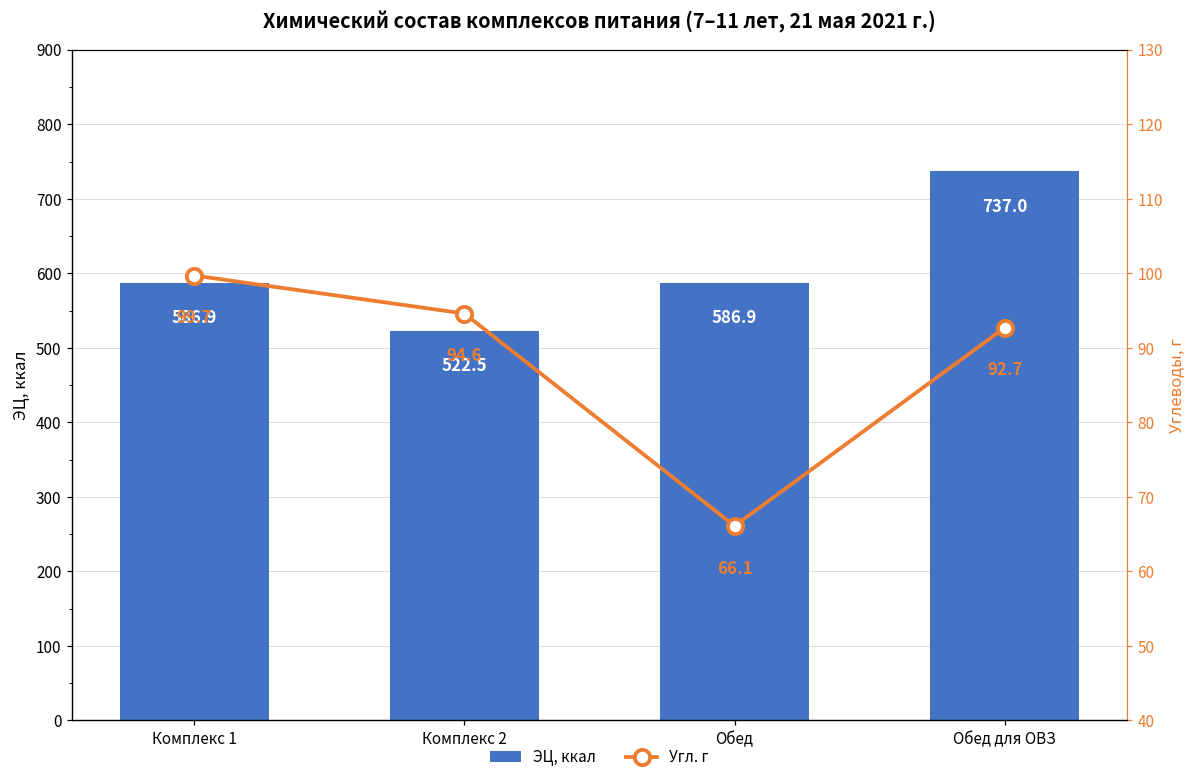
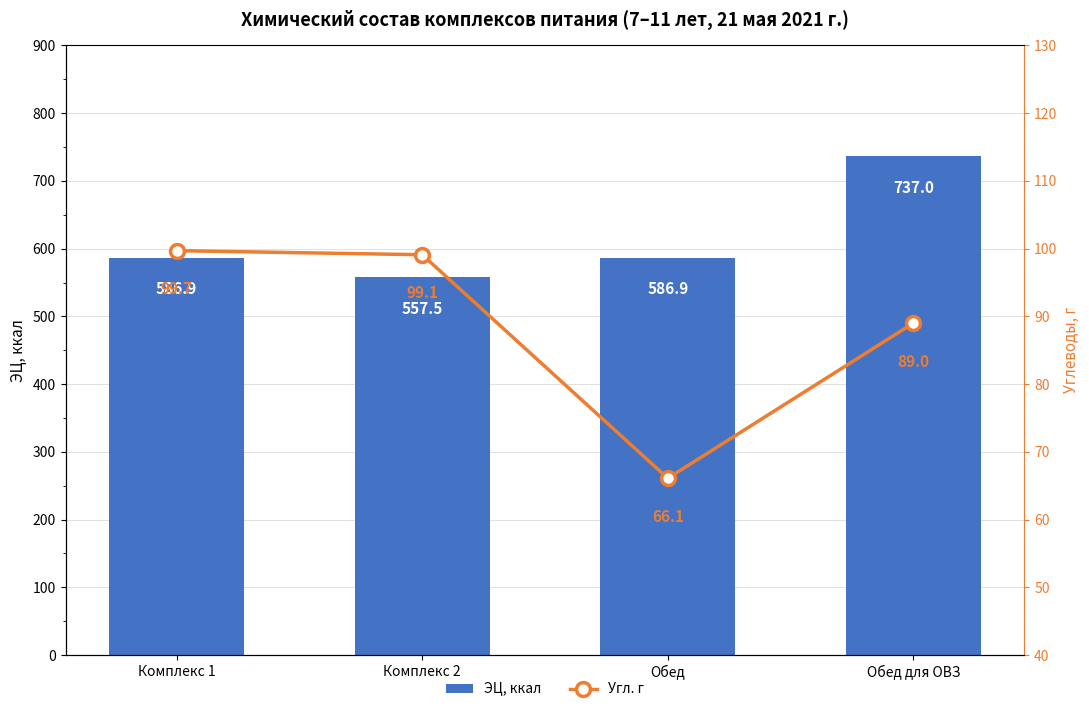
ЭЦ, ккал, Комплекс 2: 522.5 -> 557.5
Угл. г, Комплекс 2: 94.6 -> 99.1
Угл. г, Обед для ОВЗ: 92.7 -> 89.0
